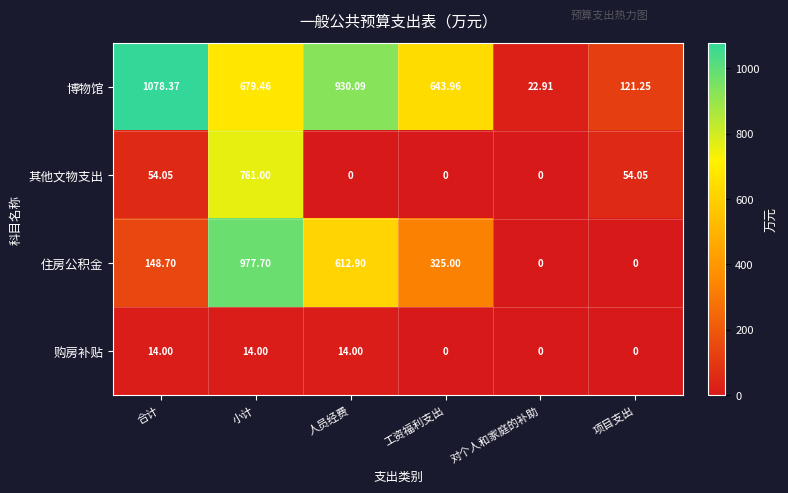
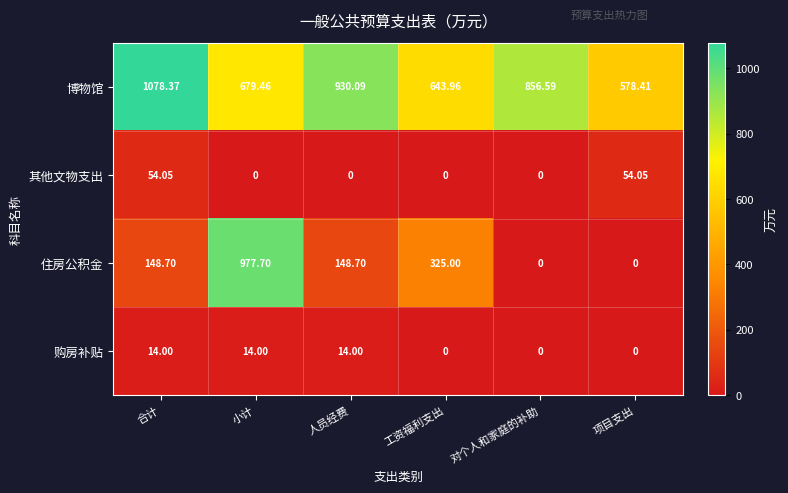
博物馆, 对个人和家庭的补助: 22.91 -> 856.59
博物馆, 项目支出: 121.25 -> 578.41
其他文物支出, 小计: 761.00 -> 0
住房公积金, 人员经费: 612.90 -> 148.70
